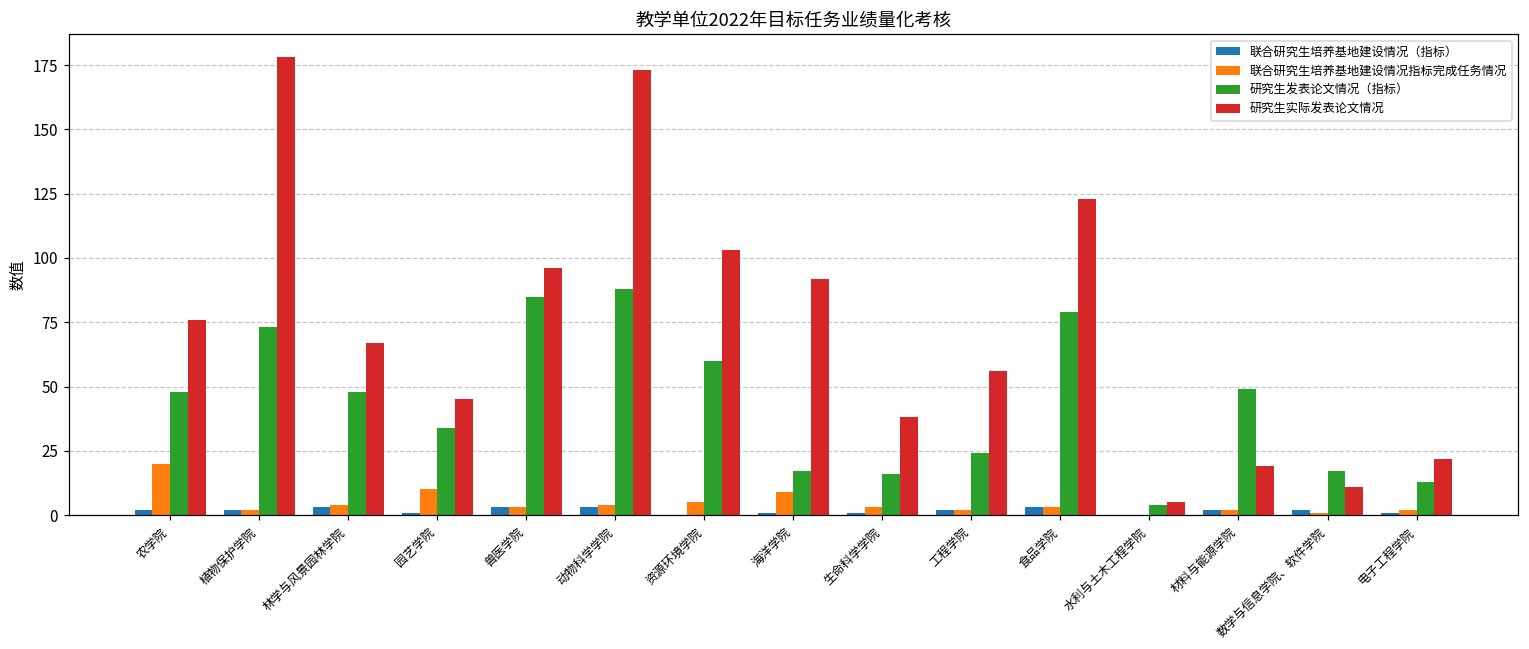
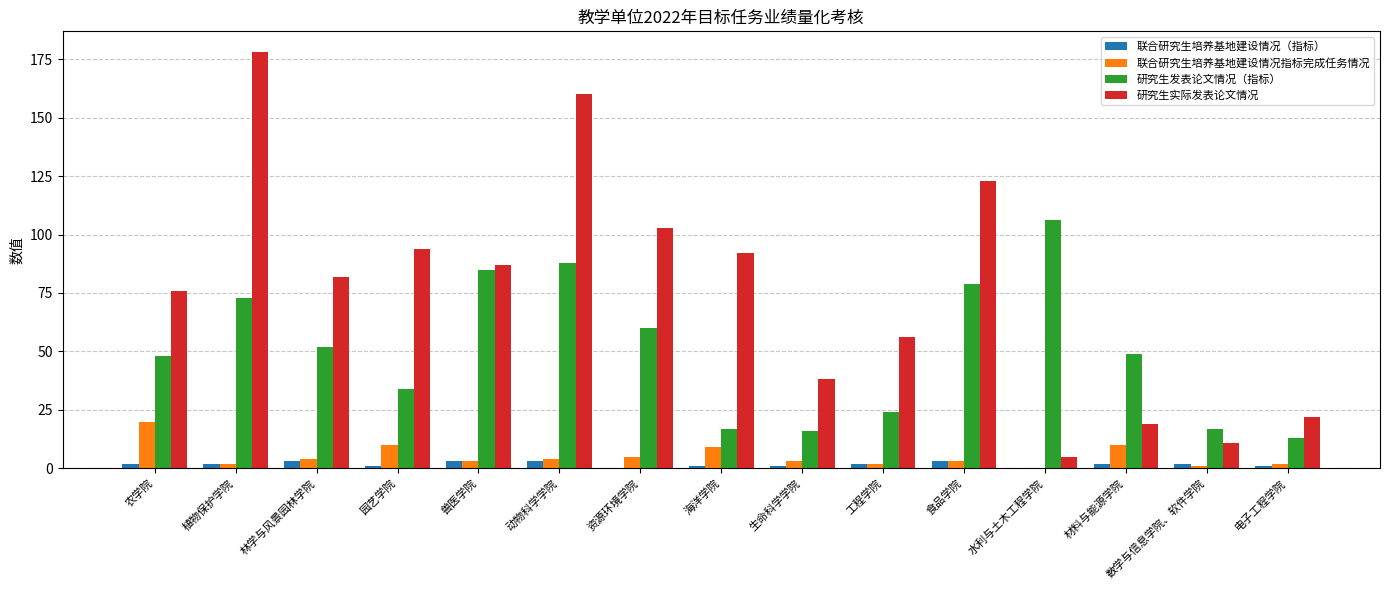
研究生发表论文情况（指标）, 林学与风景园林学院: 48 -> 52
研究生实际发表论文情况, 林学与风景园林学院: 67 -> 82
研究生实际发表论文情况, 园艺学院: 45 -> 94
研究生实际发表论文情况, 兽医学院: 96 -> 87
研究生实际发表论文情况, 动物科学学院: 173 -> 160
研究生发表论文情况（指标）, 水利与土木工程学院: 4 -> 106
联合研究生培养基地建设情况指标完成任务情况, 材料与能源学院: 2 -> 10
